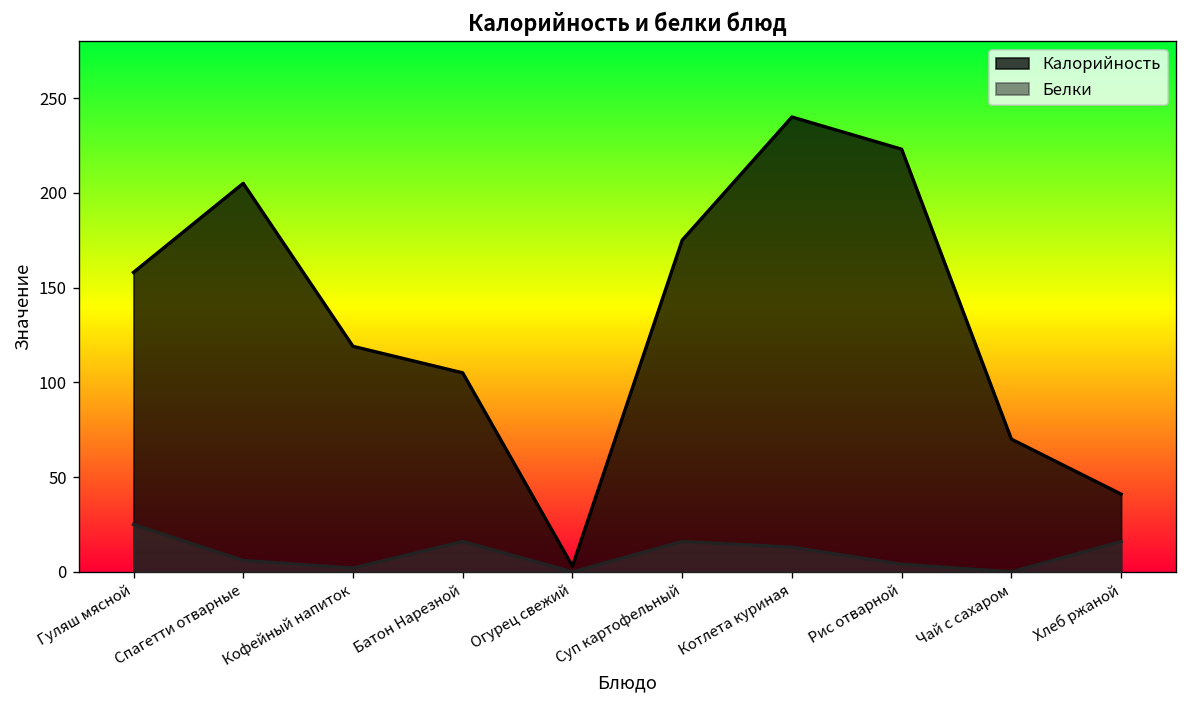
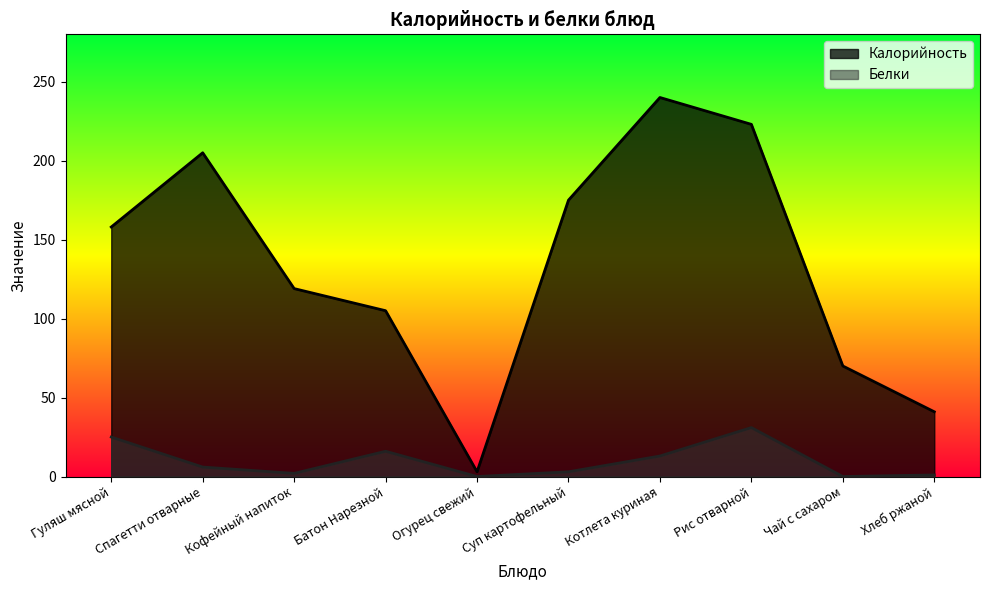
Белки, Суп картофельный: 16 -> 3
Белки, Рис отварной: 4 -> 31
Белки, Хлеб ржаной: 16 -> 1
